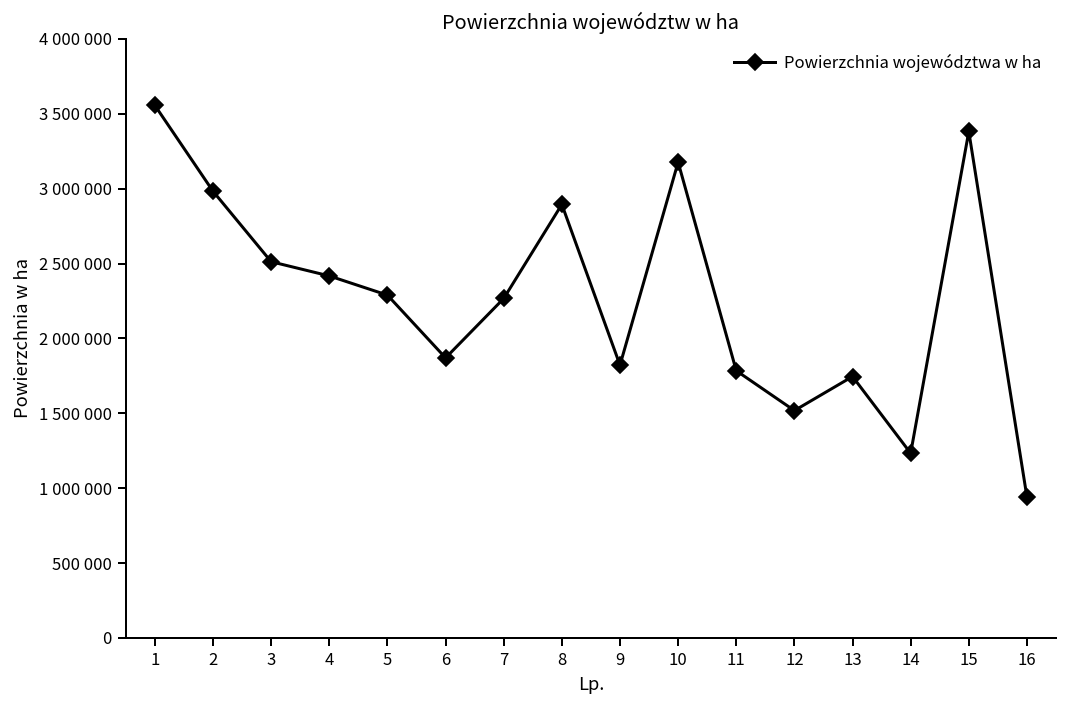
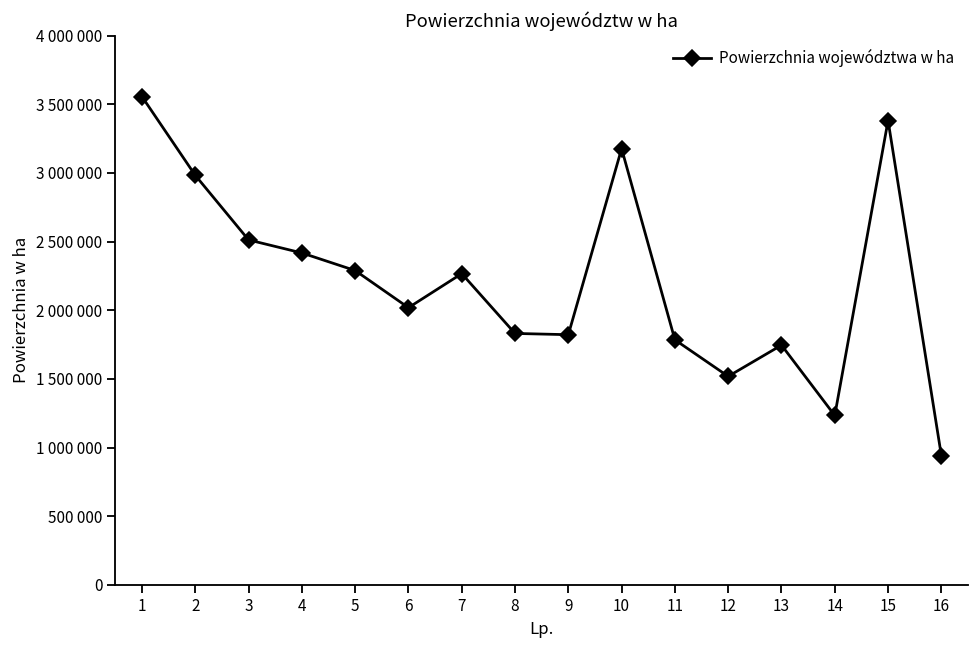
6: 1870000 -> 2020000
8: 2890000 -> 1830000
